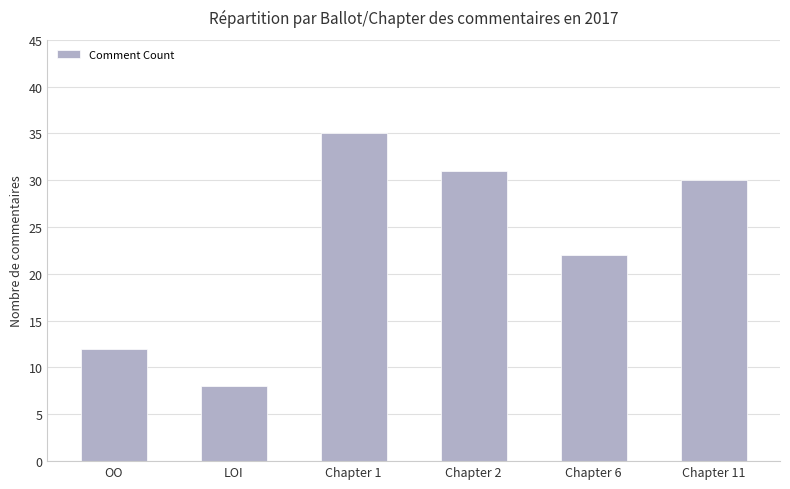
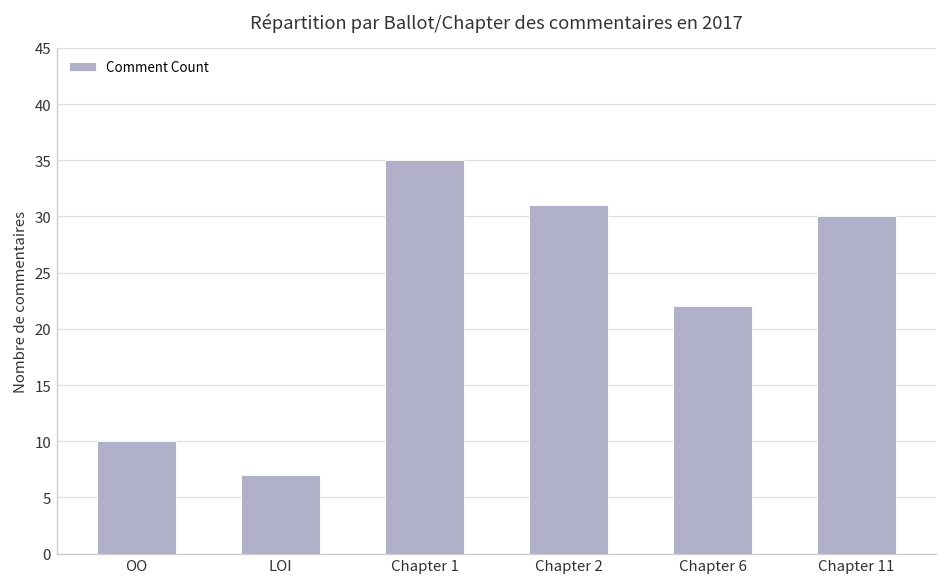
OO: 12 -> 10
LOI: 8 -> 7
